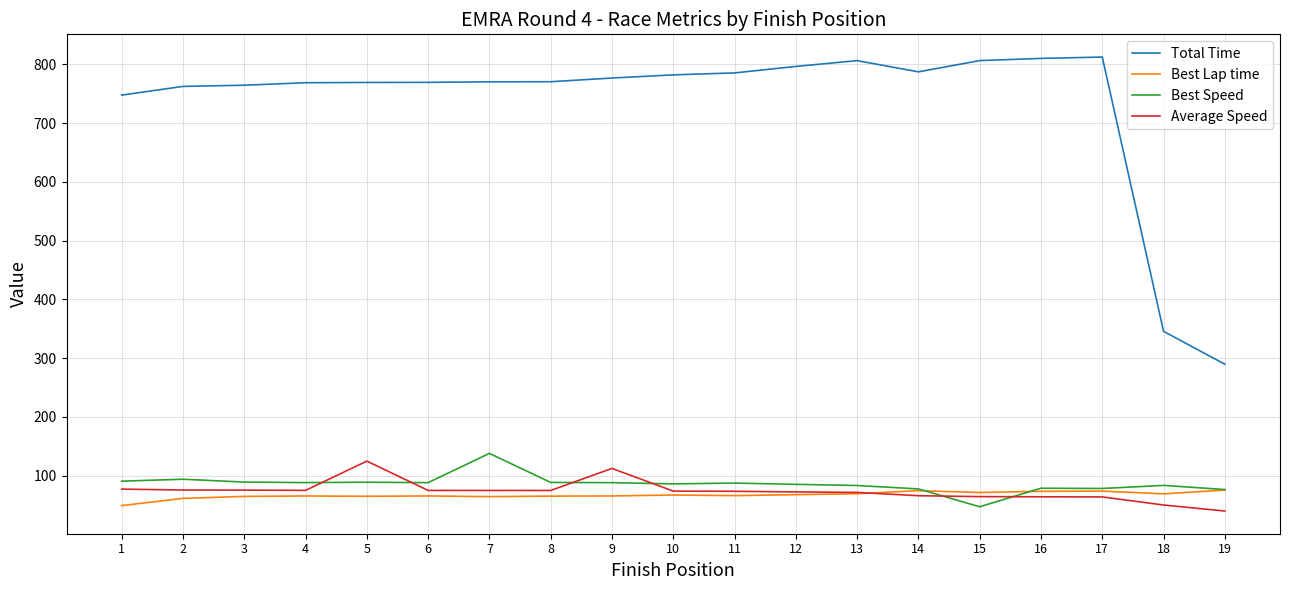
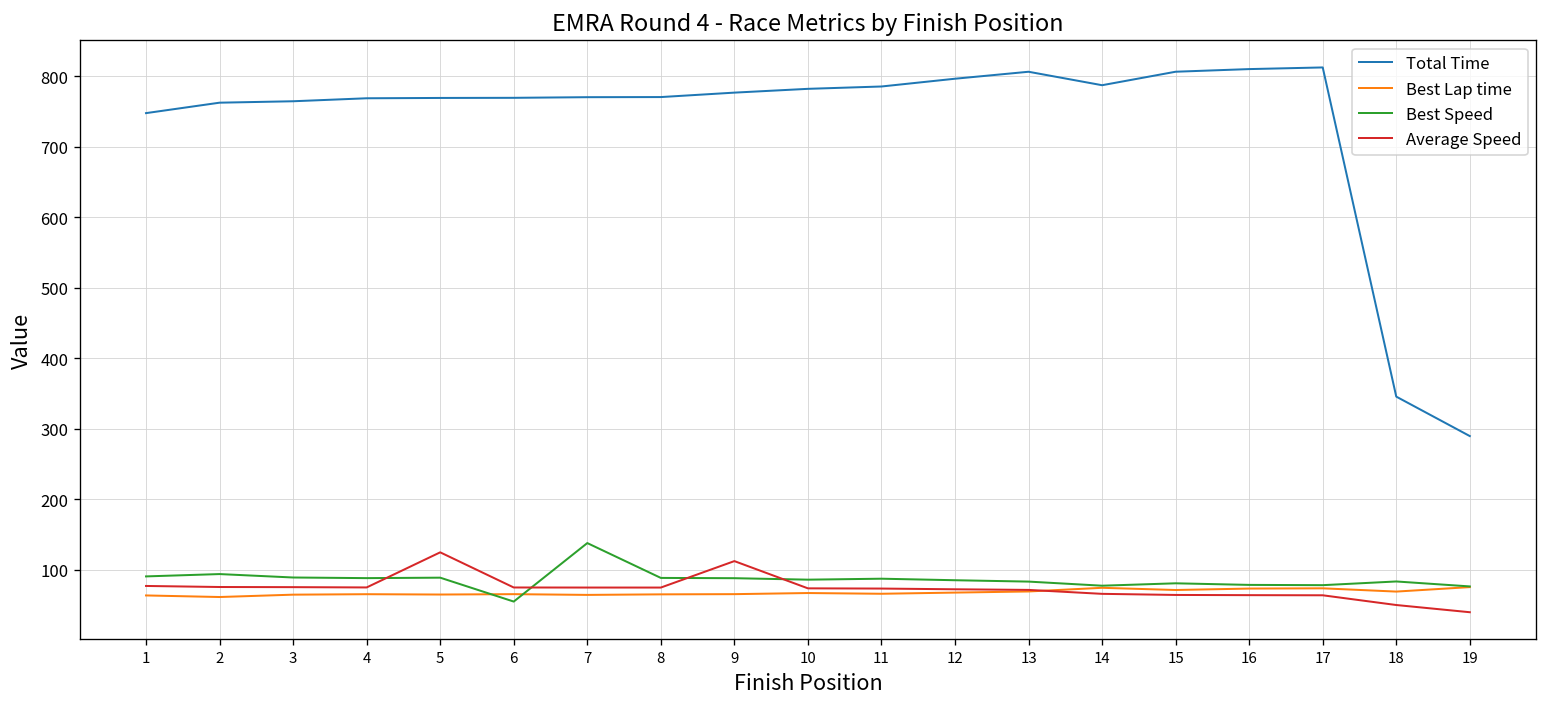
Best Lap time, 1: 50 -> 60
Best Speed, 6: 90 -> 50
Best Speed, 15: 50 -> 80
